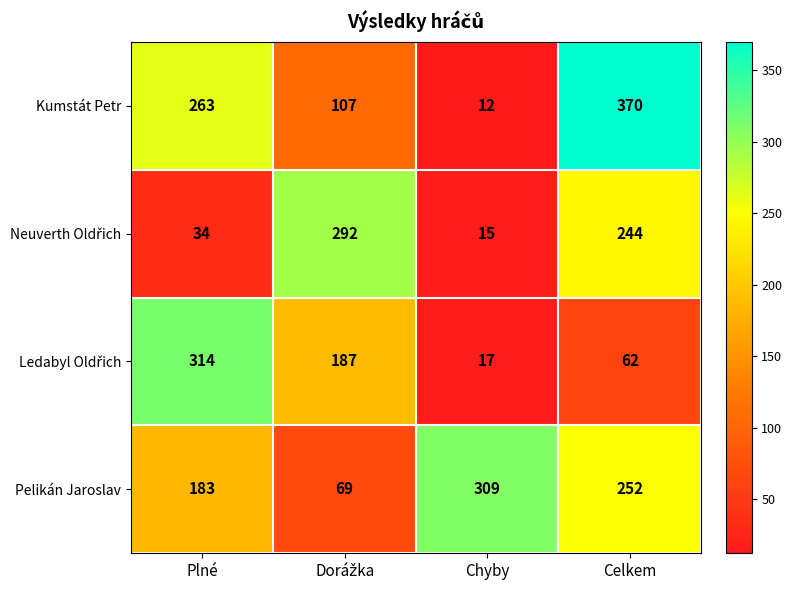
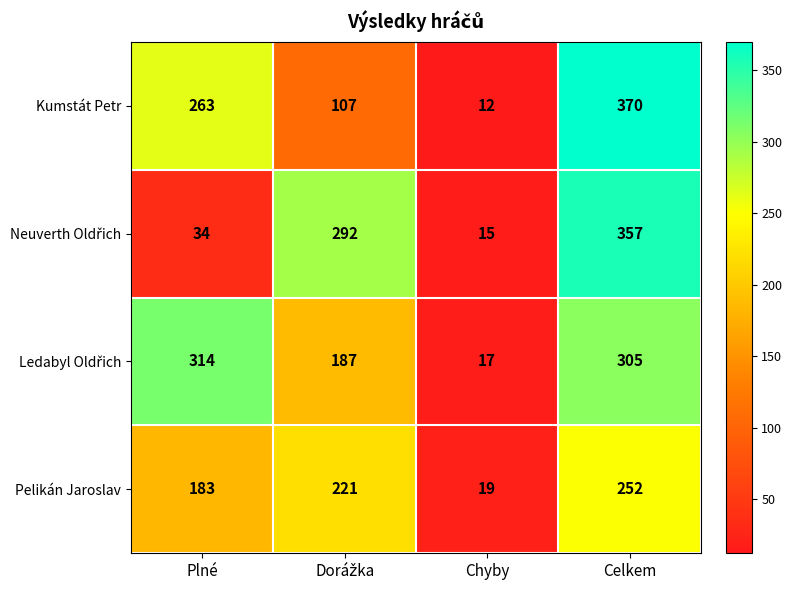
Neuverth Oldřich, Celkem: 244 -> 357
Ledabyl Oldřich, Celkem: 62 -> 305
Pelikán Jaroslav, Dorážka: 69 -> 221
Pelikán Jaroslav, Chyby: 309 -> 19
